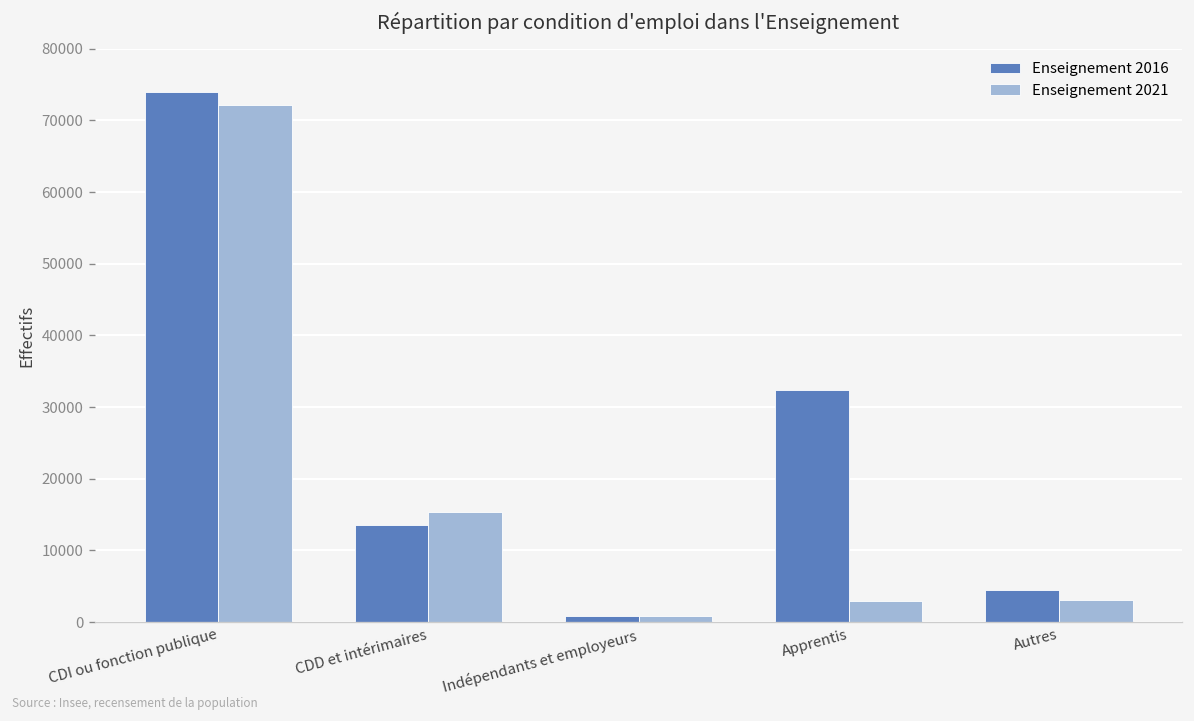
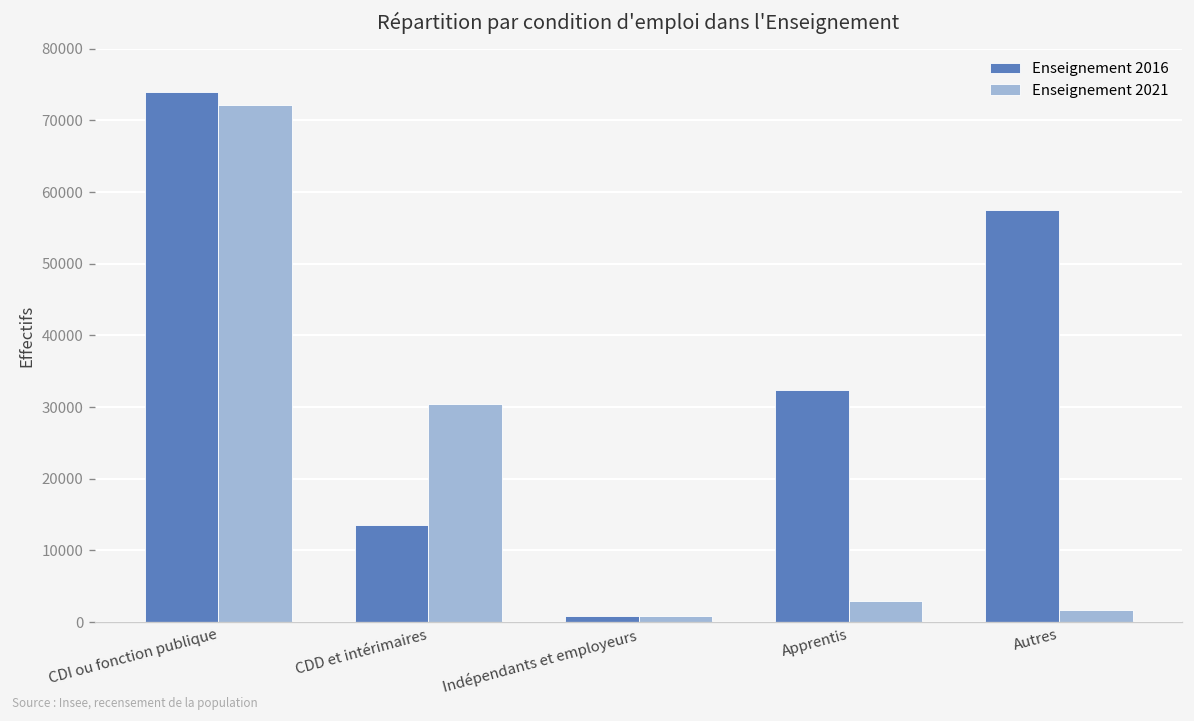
Enseignement 2021, CDD et intérimaires: 15000 -> 30000
Enseignement 2016, Autres: 4000 -> 58000
Enseignement 2021, Autres: 3000 -> 2000
